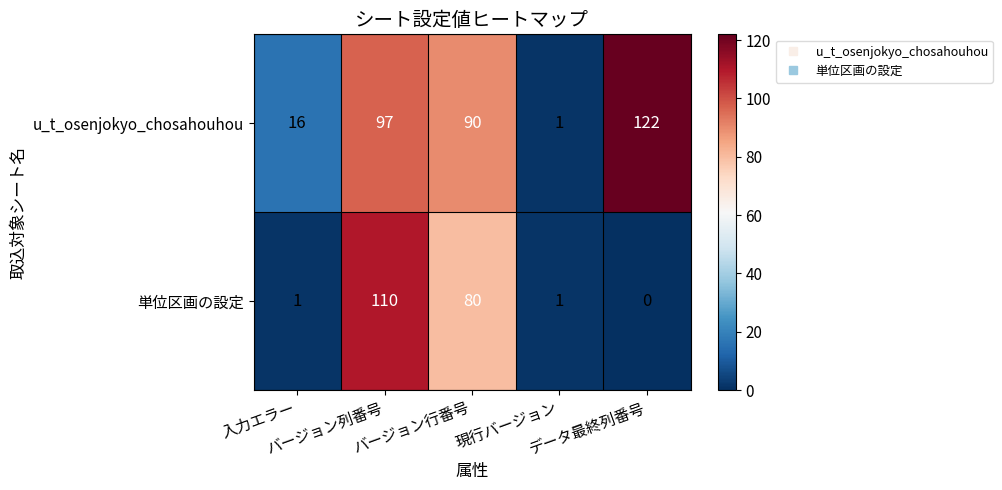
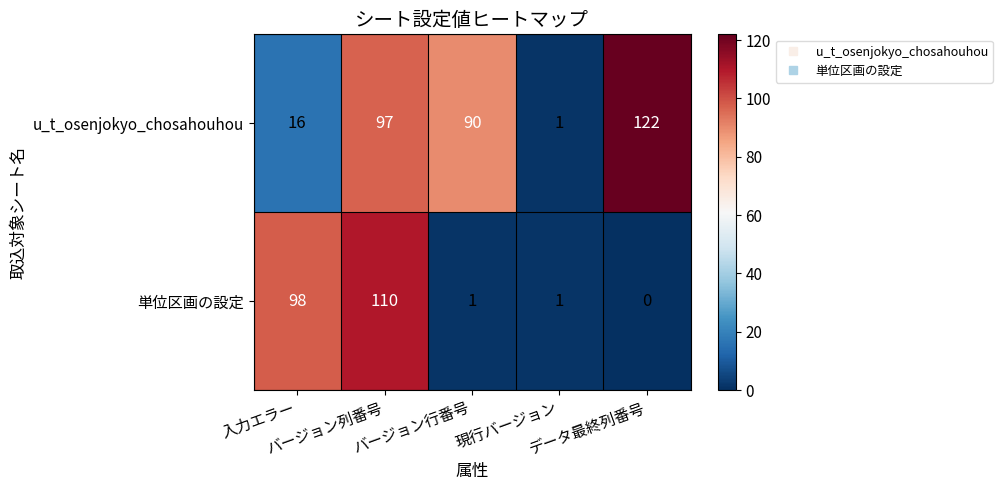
単位区画の設定, 入力エラー: 1 -> 98
単位区画の設定, バージョン行番号: 80 -> 1
